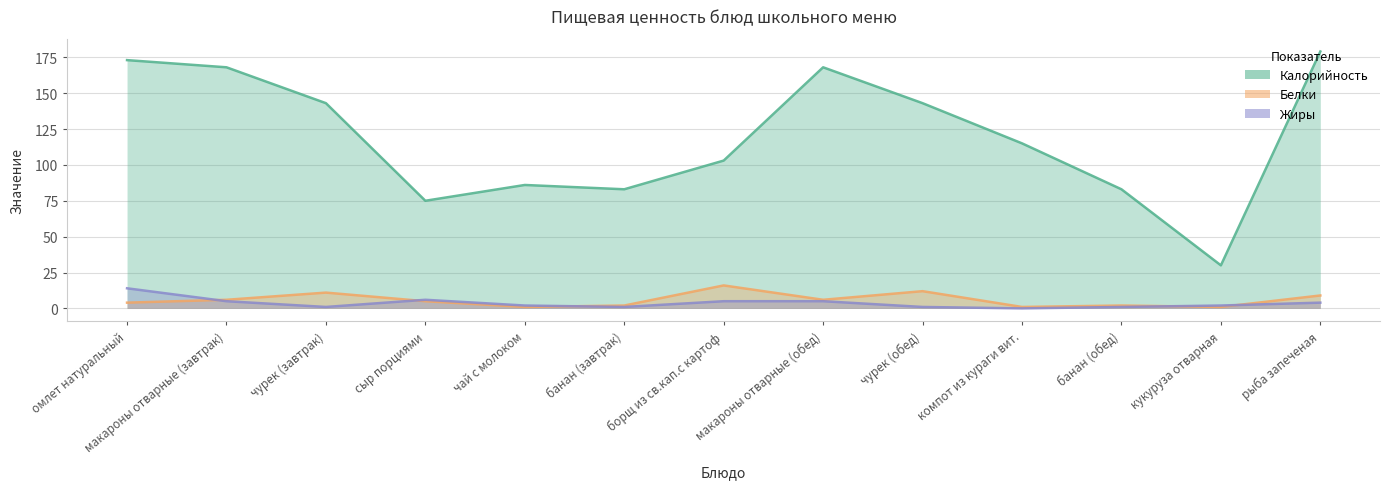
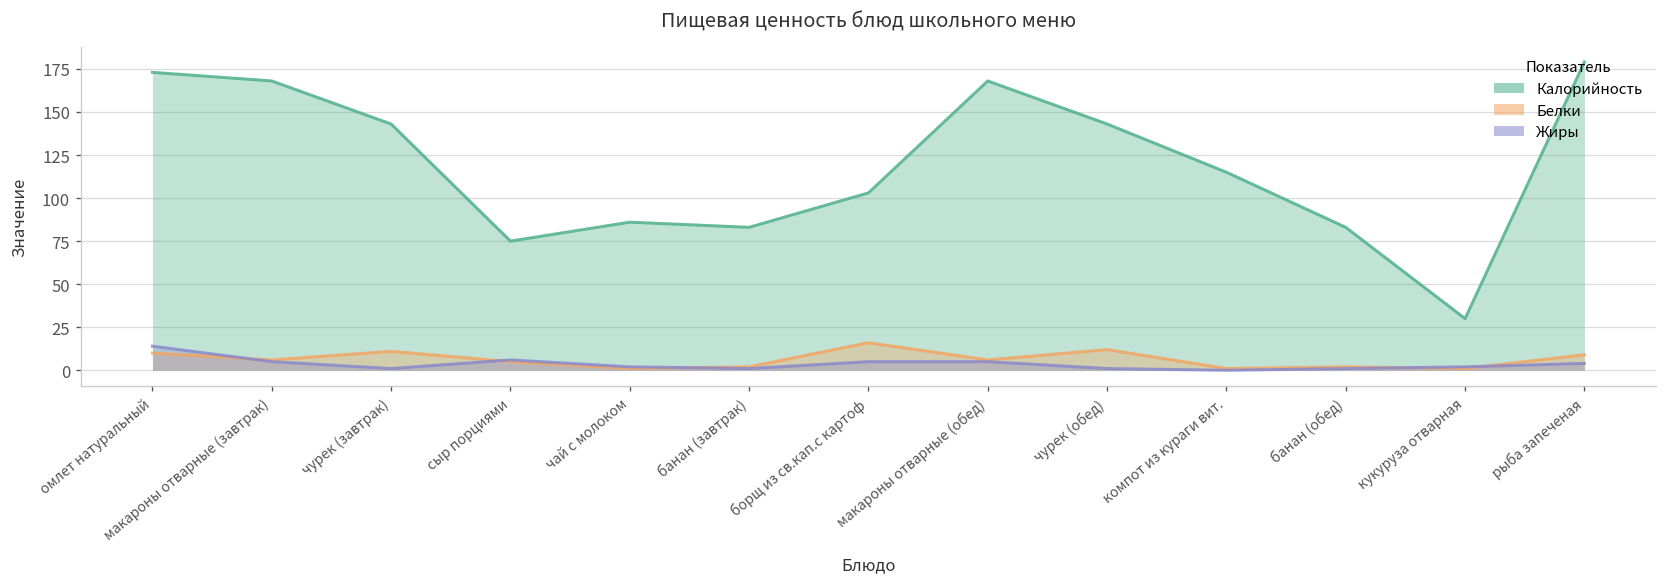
Белки, омлет натуральный: 4 -> 10
